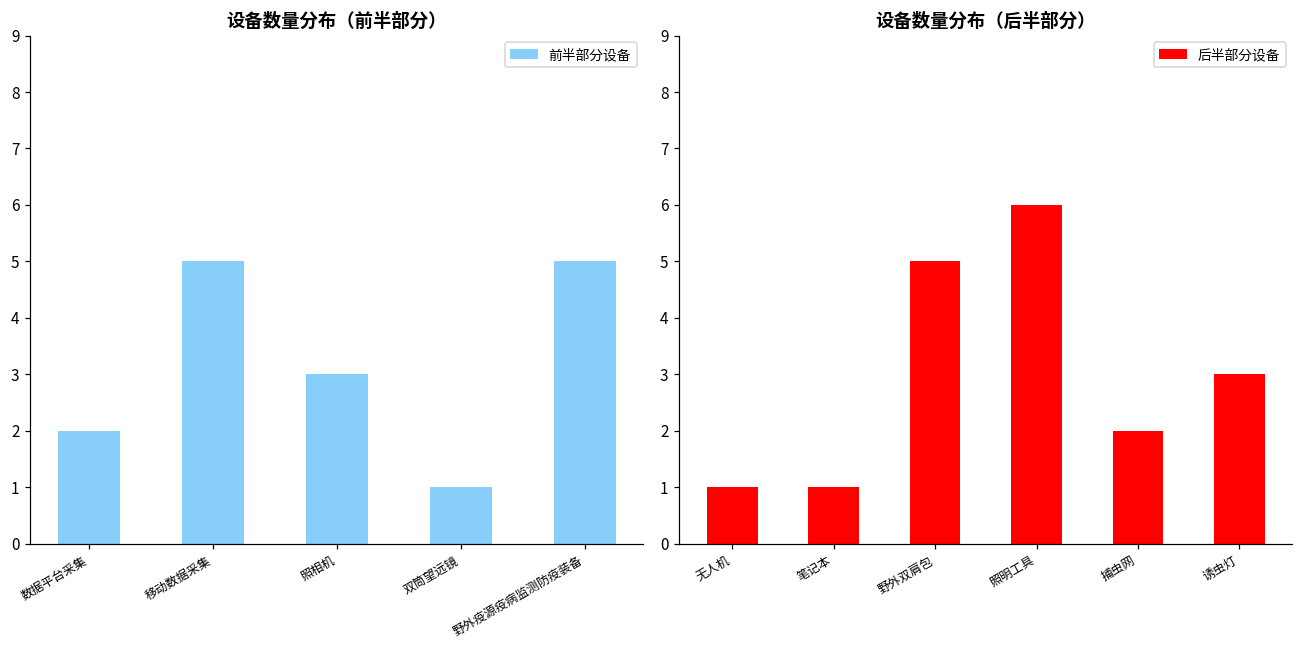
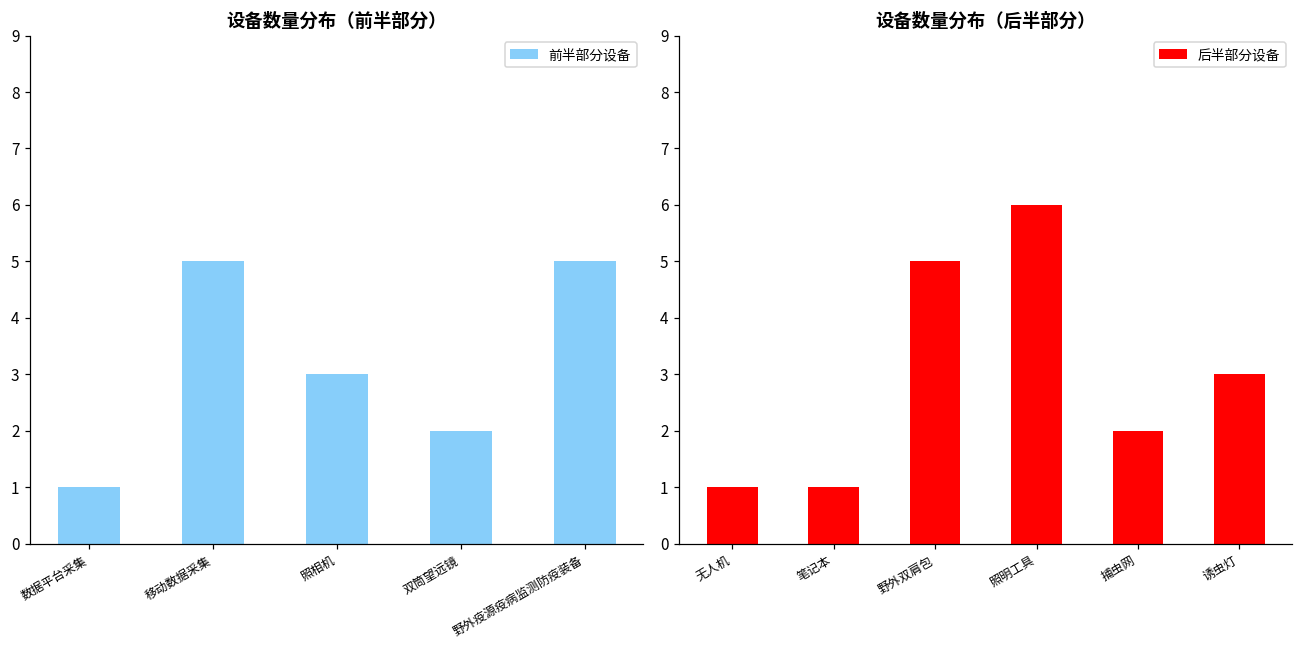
设备数量分布（前半部分）, 数据平台采集: 2 -> 1
设备数量分布（前半部分）, 双筒望远镜: 1 -> 2
